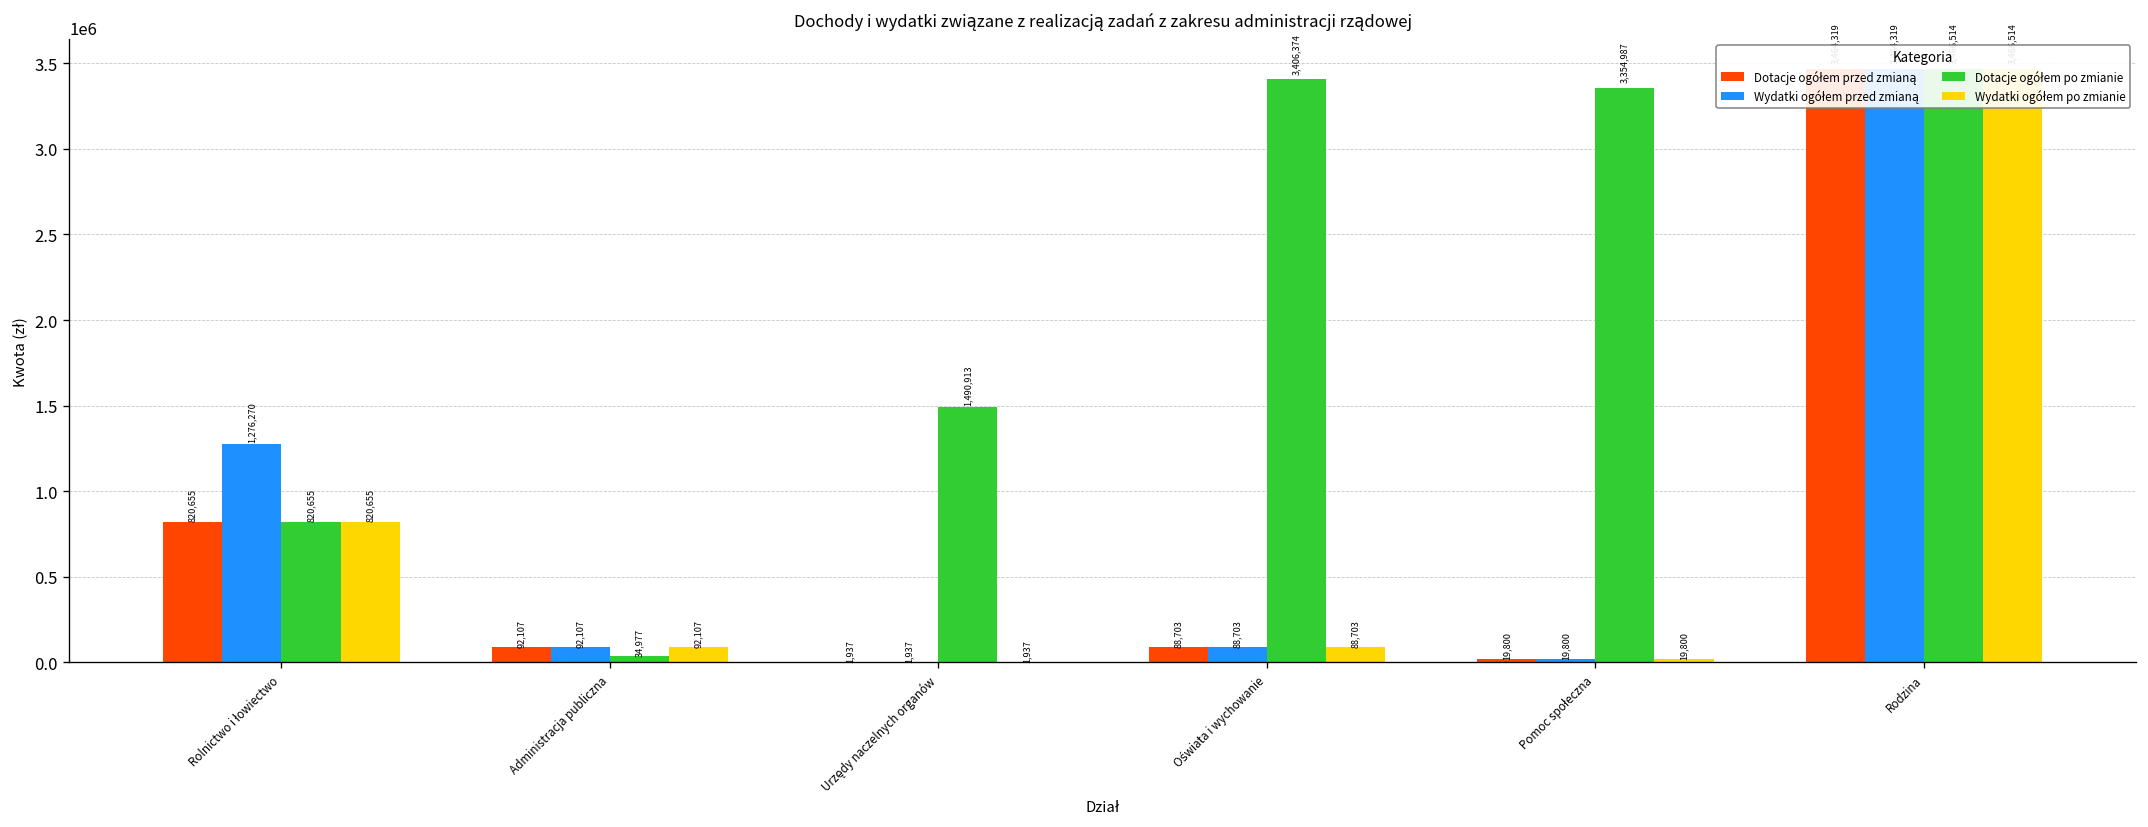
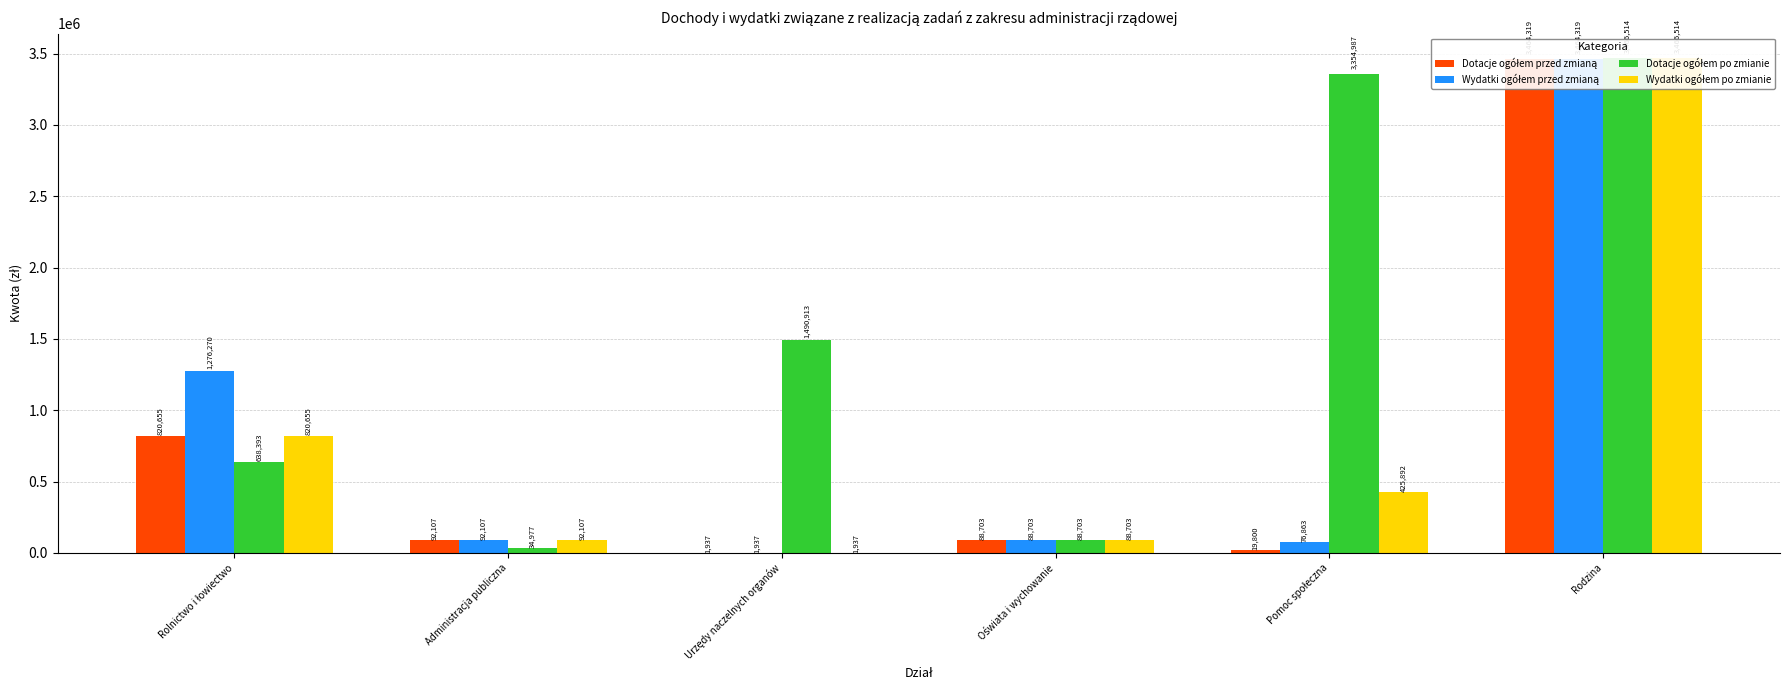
Dotacje ogółem po zmianie, Rolnictwo i łowiectwo: 820,655 -> 638,393
Dotacje ogółem po zmianie, Oświata i wychowanie: 3,406,374 -> 88,703
Wydatki ogółem przed zmianą, Pomoc społeczna: 19,800 -> 76,863
Wydatki ogółem po zmianie, Pomoc społeczna: 19,800 -> 425,892
